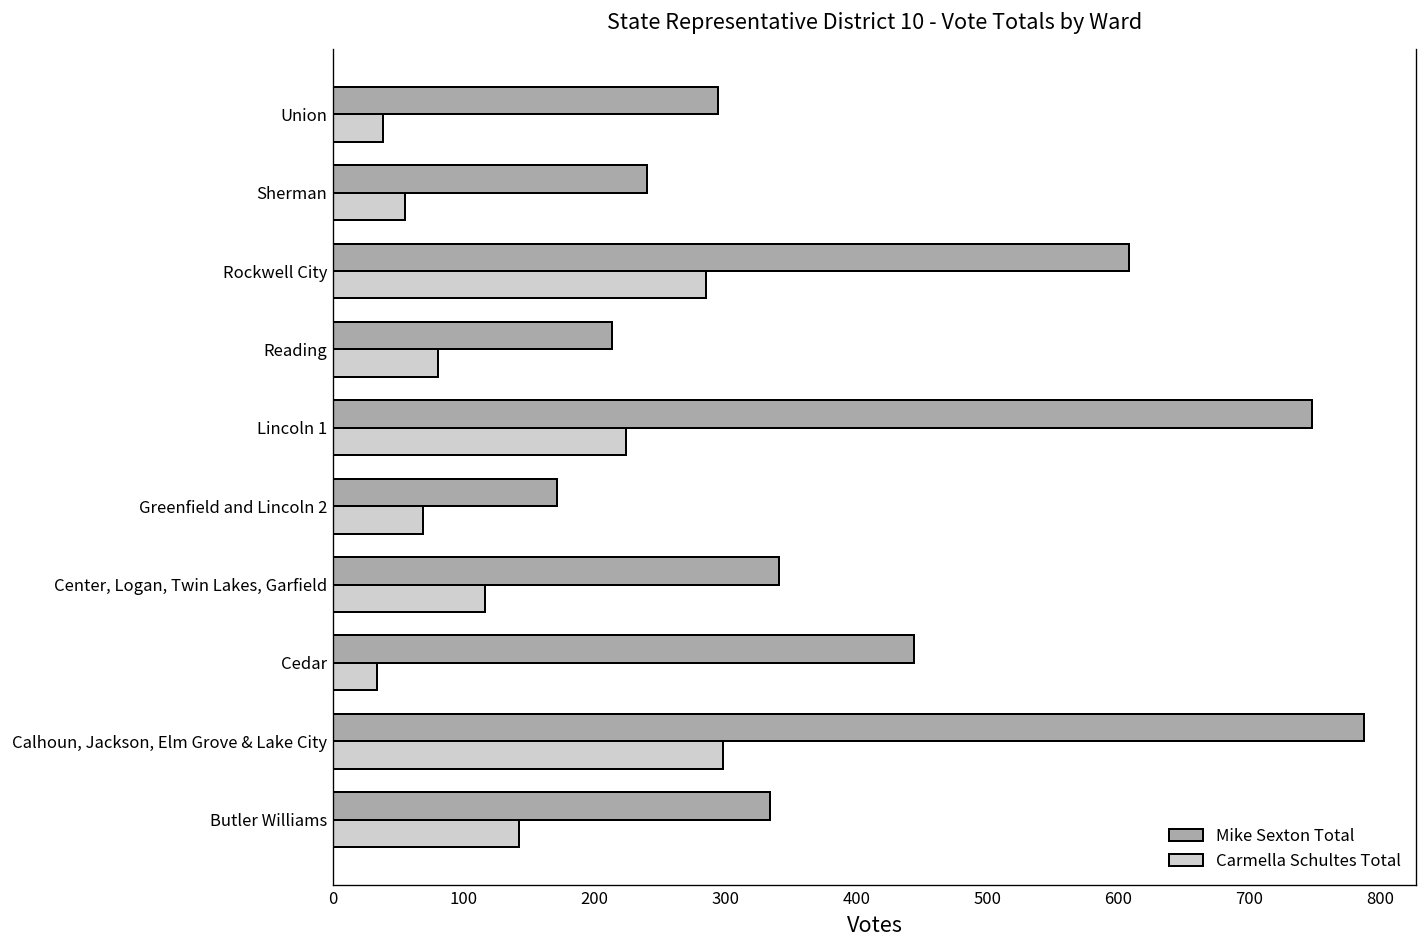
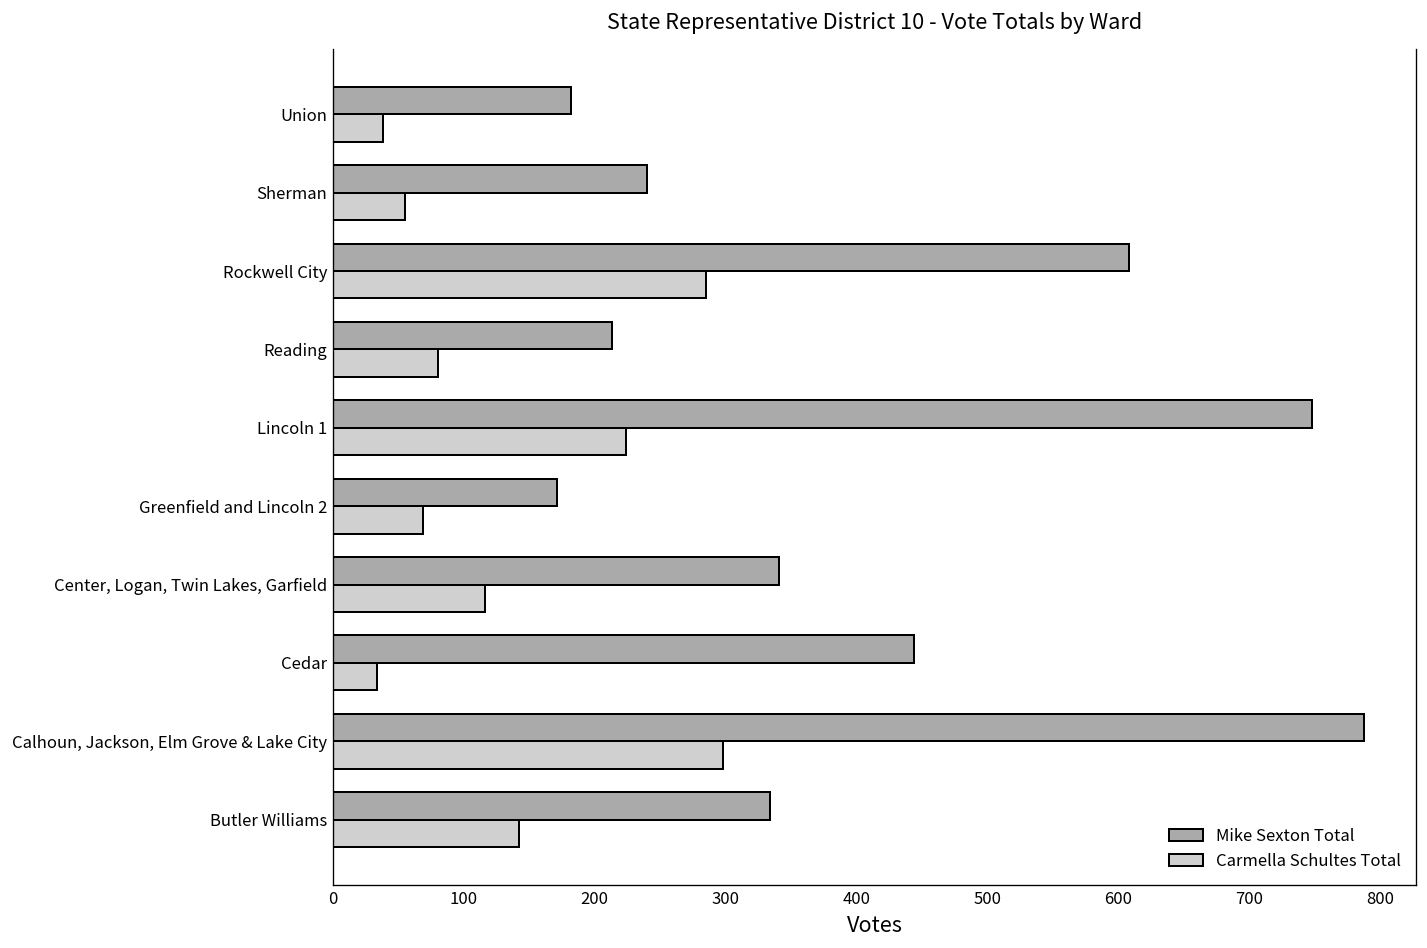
Mike Sexton Total, Union: 294 -> 182
